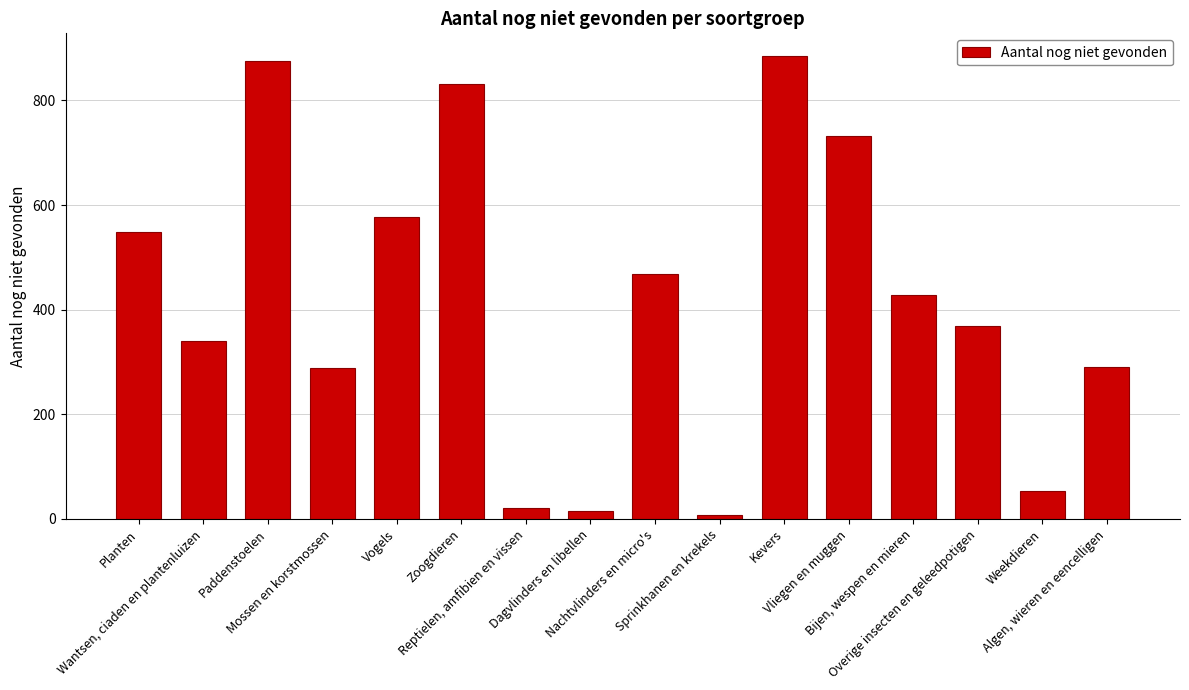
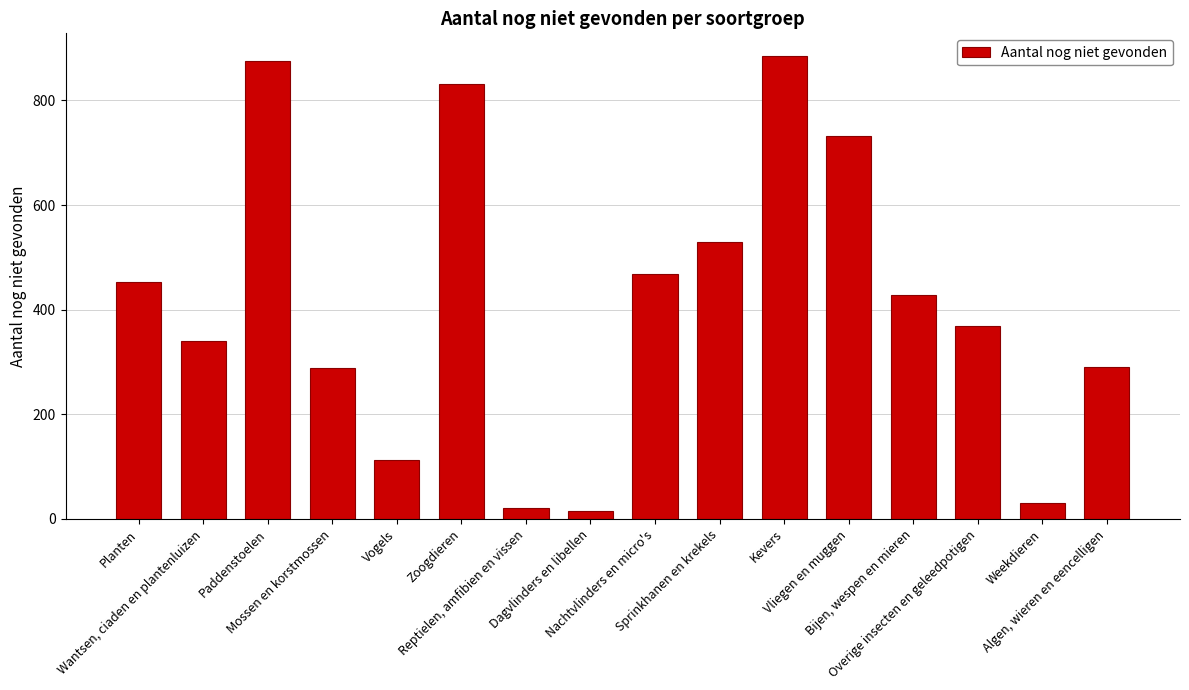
Planten: 550 -> 450
Vogels: 580 -> 110
Sprinkhanen en krekels: 10 -> 530
Weekdieren: 50 -> 30
